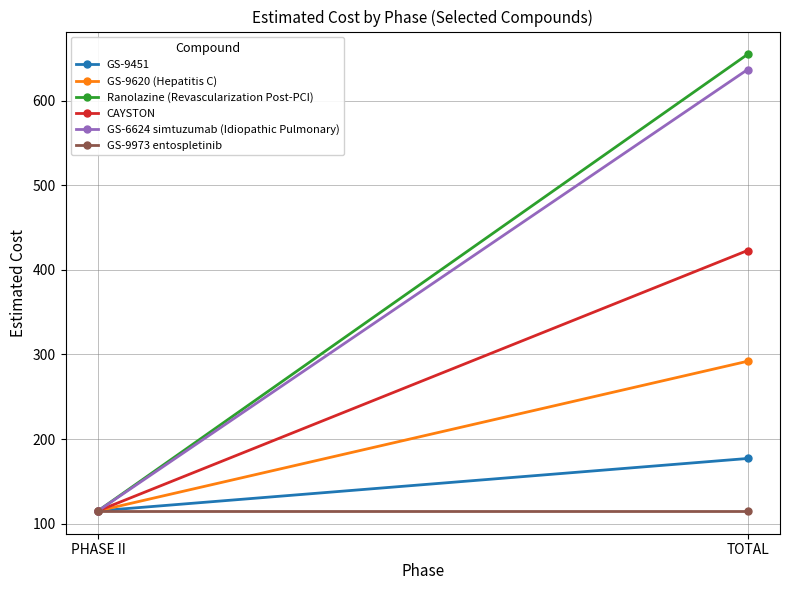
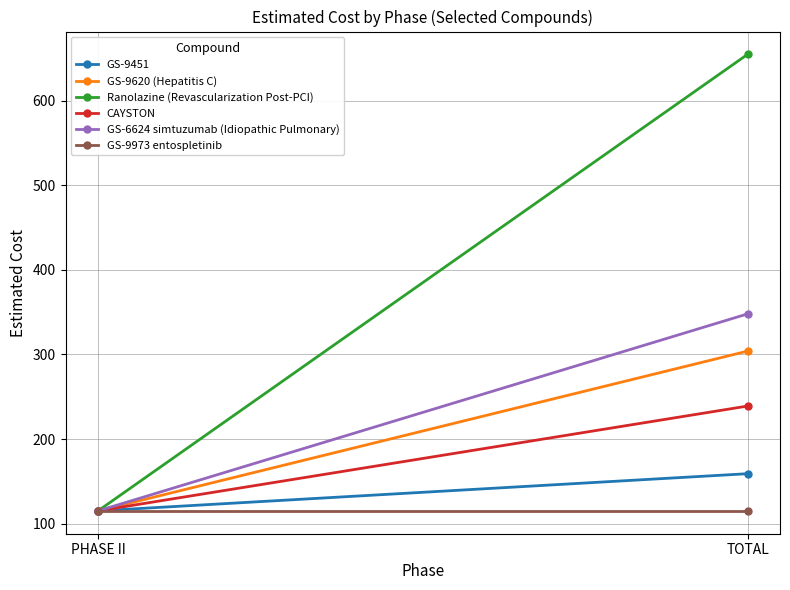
GS-9451, TOTAL: 180 -> 160
GS-9620 (Hepatitis C), TOTAL: 290 -> 300
CAYSTON, TOTAL: 420 -> 240
GS-6624 simtuzumab (Idiopathic Pulmonary), TOTAL: 640 -> 350
